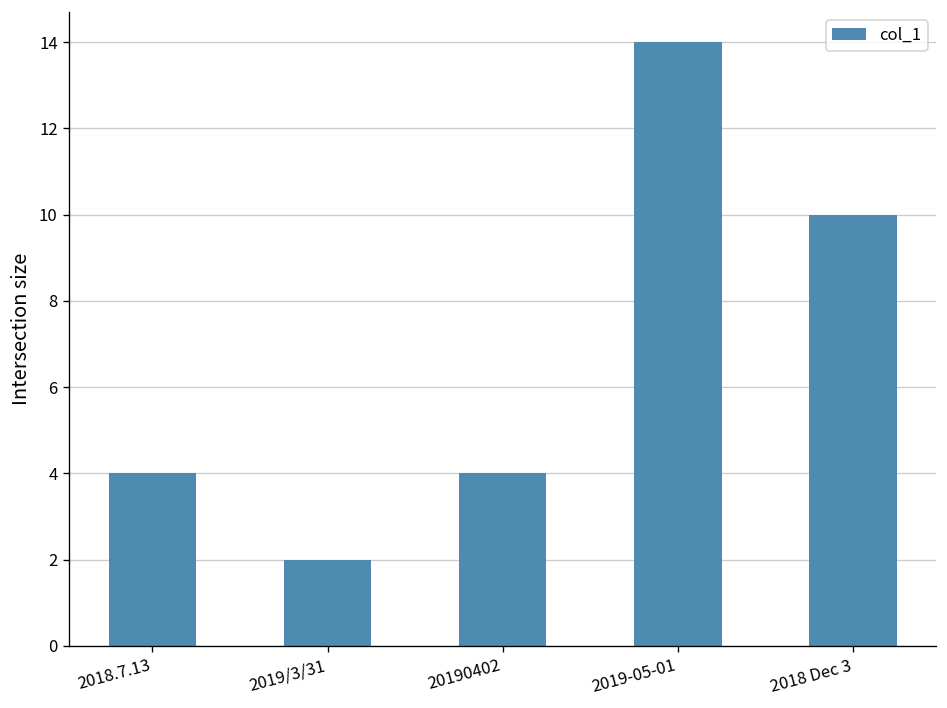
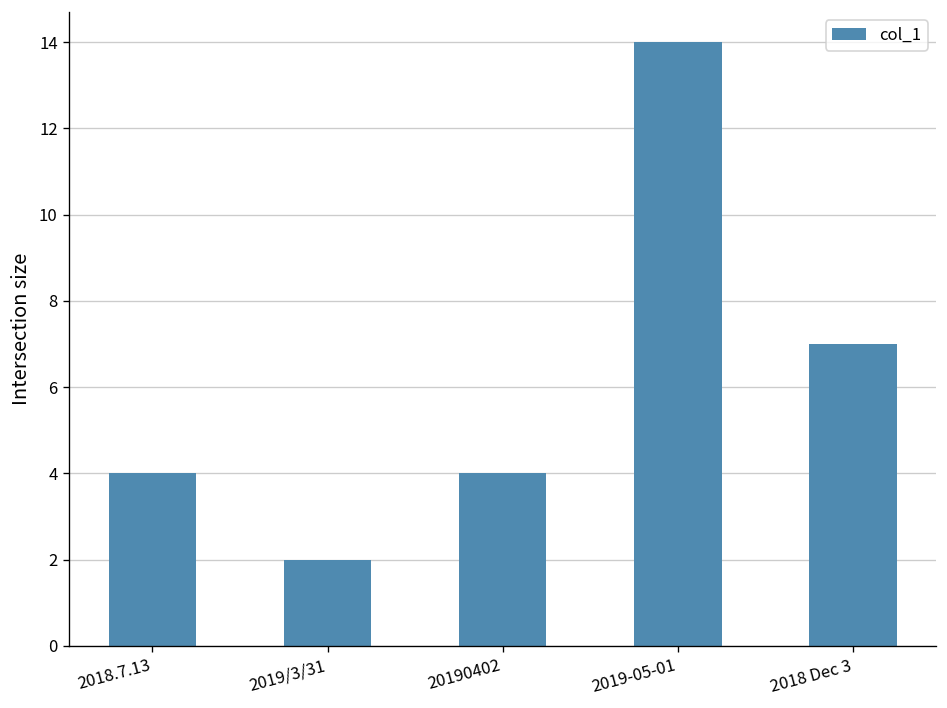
2018 Dec 3: 10 -> 7
